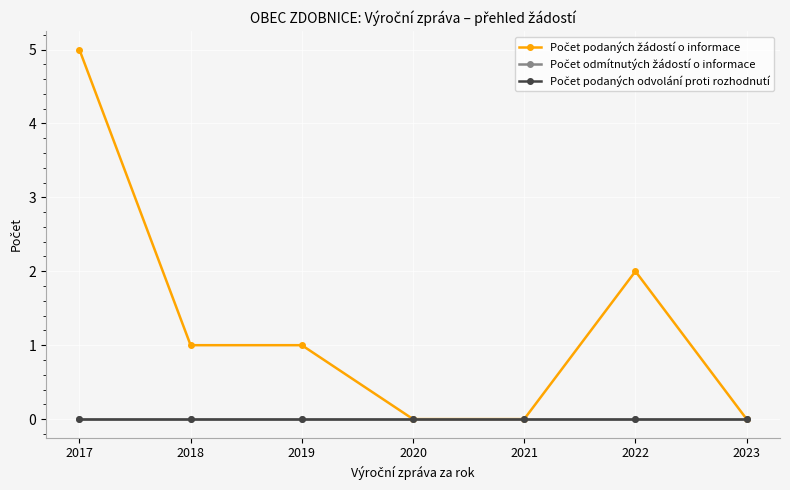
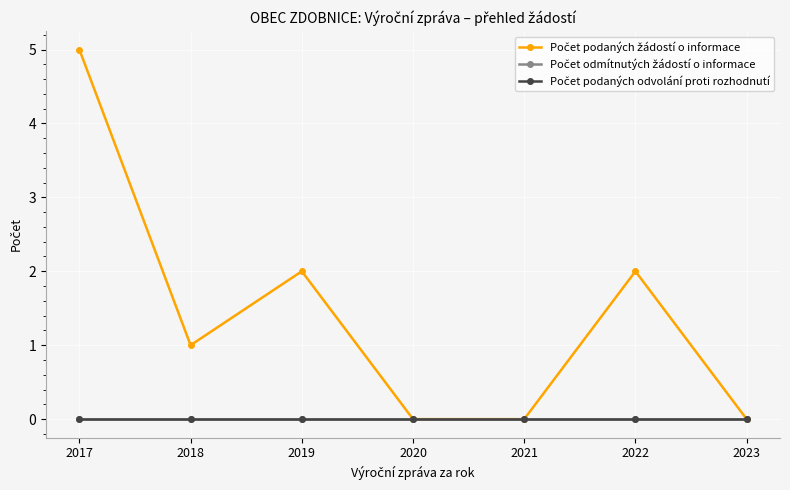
Počet podaných žádostí o informace, 2019: 1 -> 2
